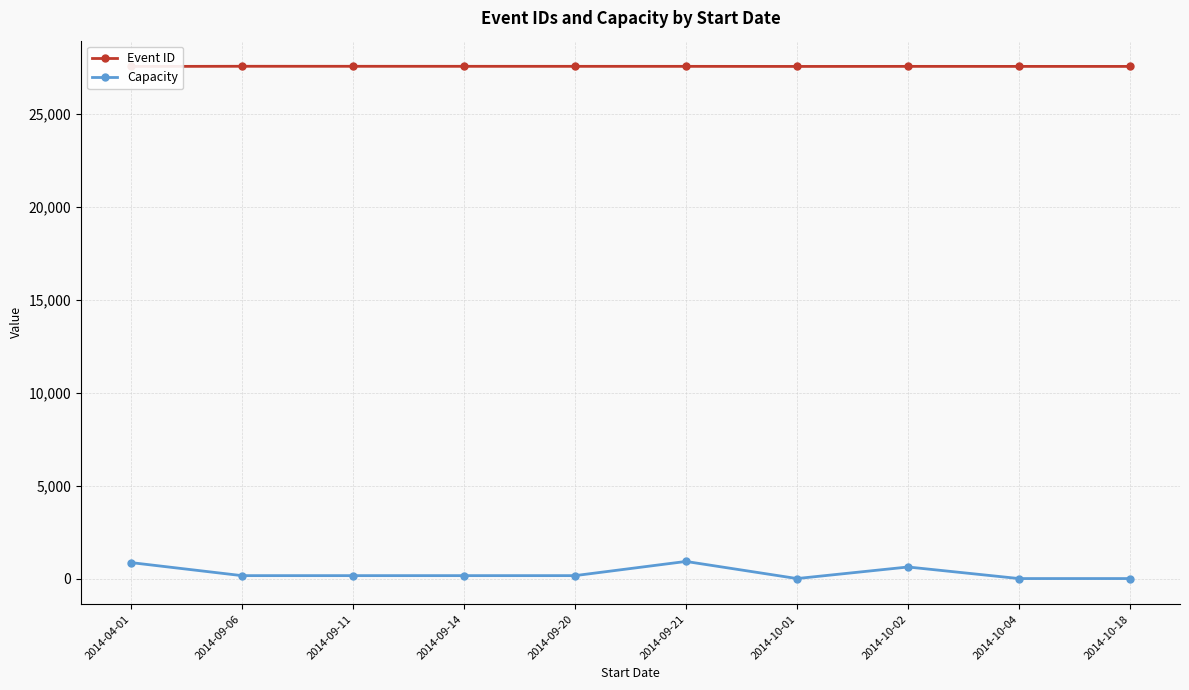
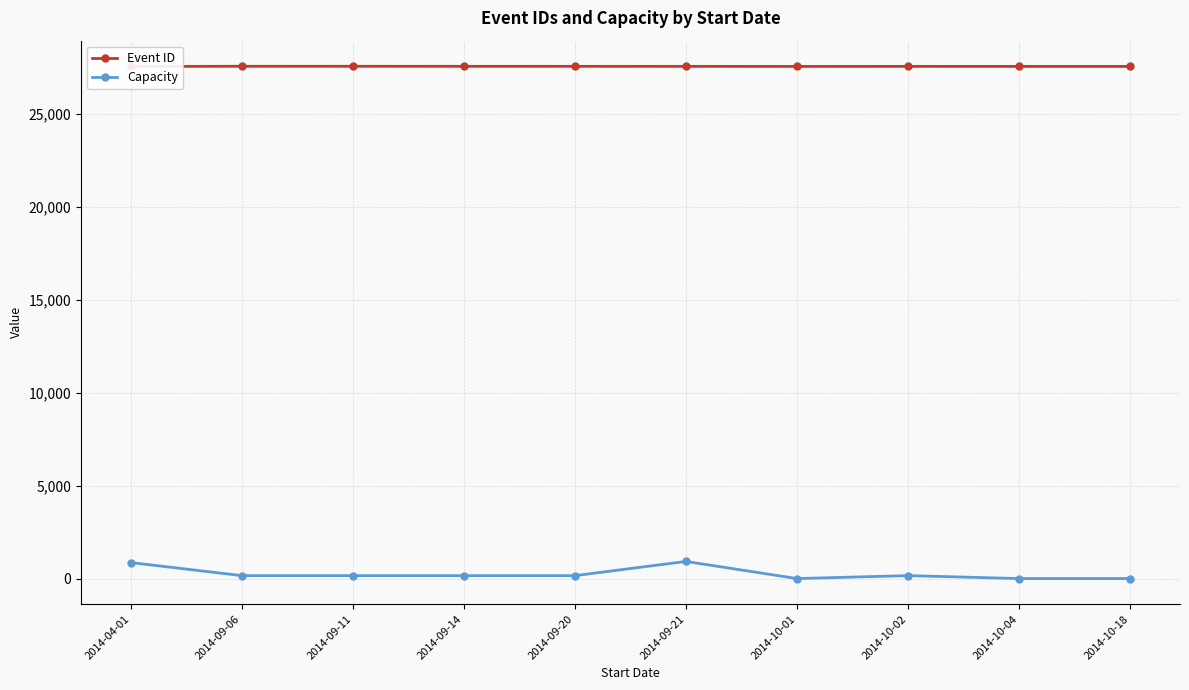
Capacity, 2014-10-02: 600 -> 200
